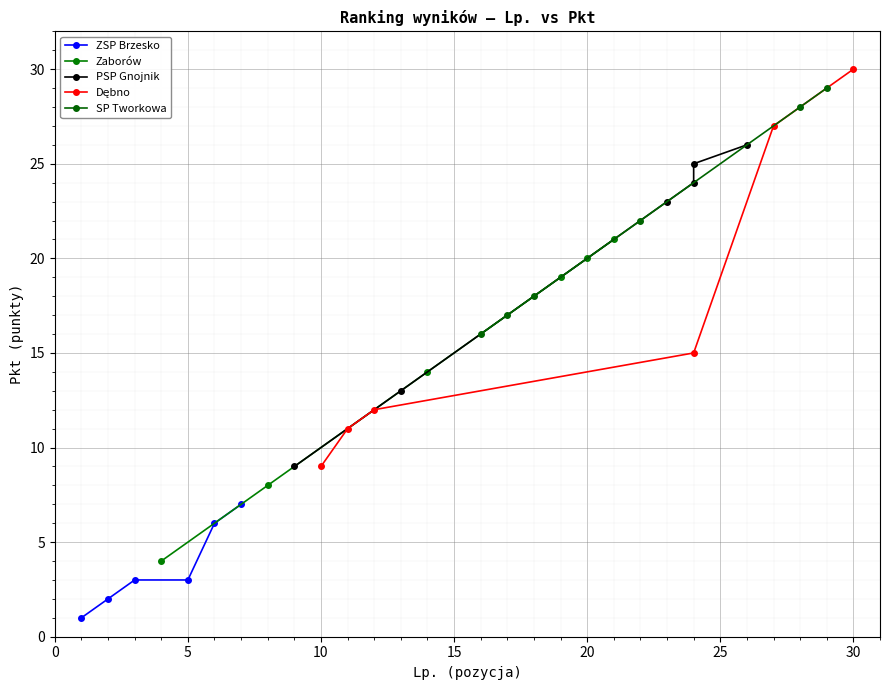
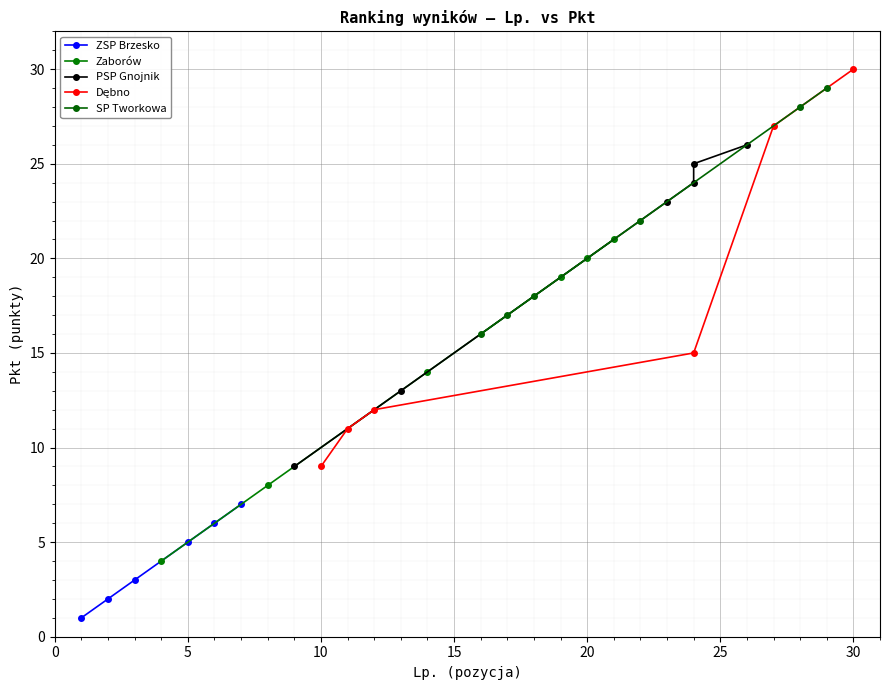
ZSP Brzesko, 5: 3 -> 5
